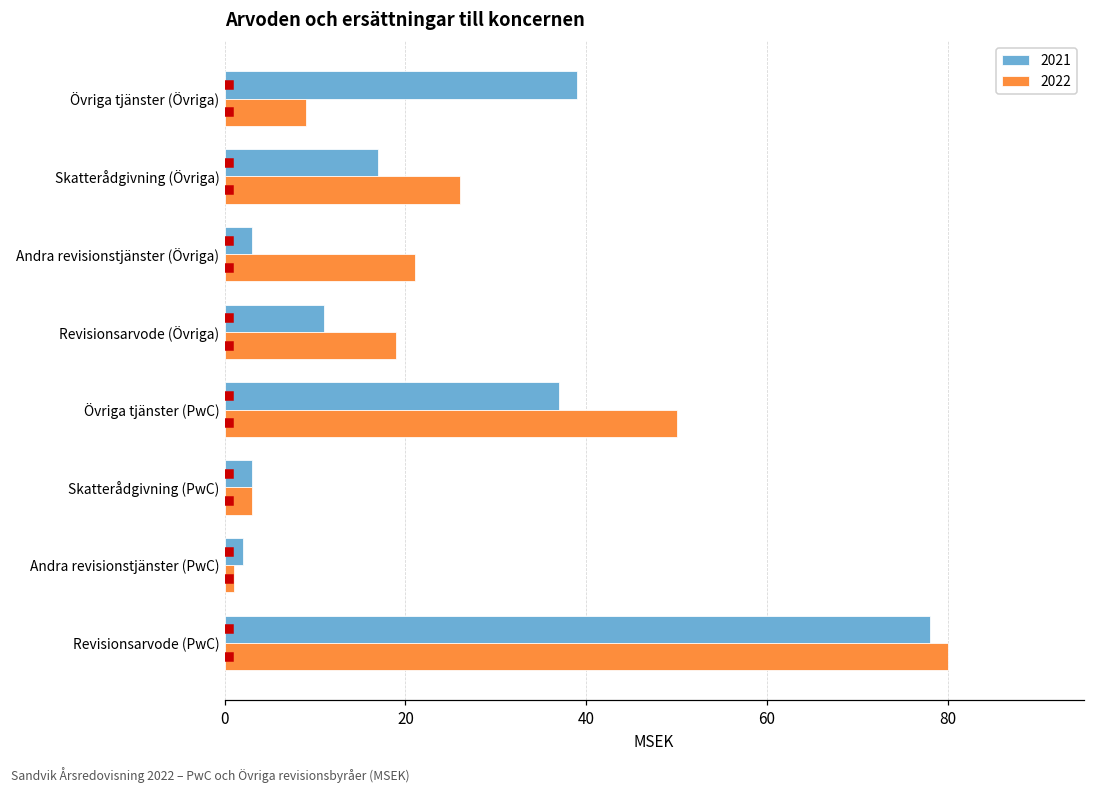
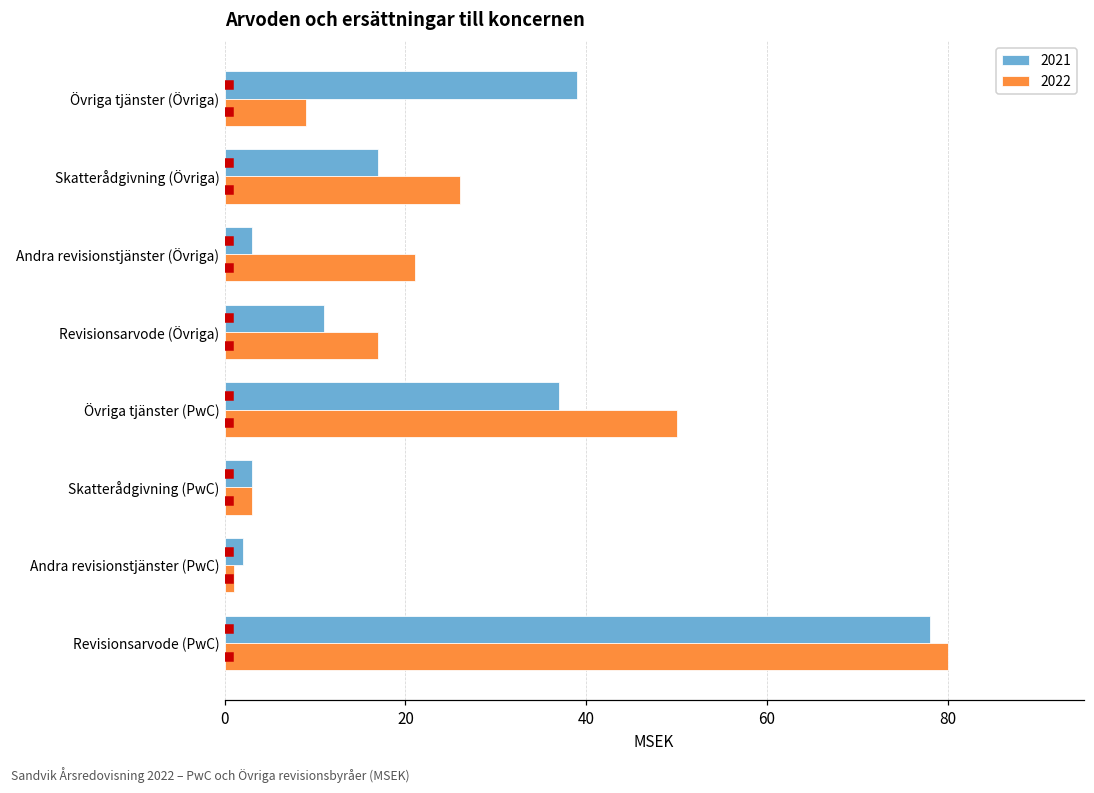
2022, Revisionsarvode (Övriga): 19 -> 17
